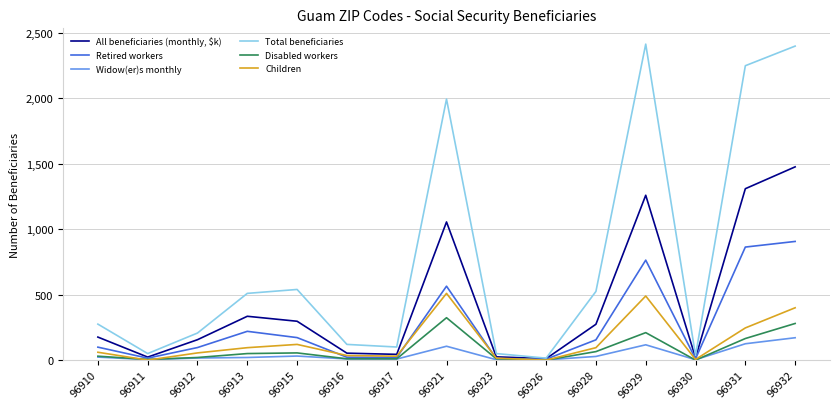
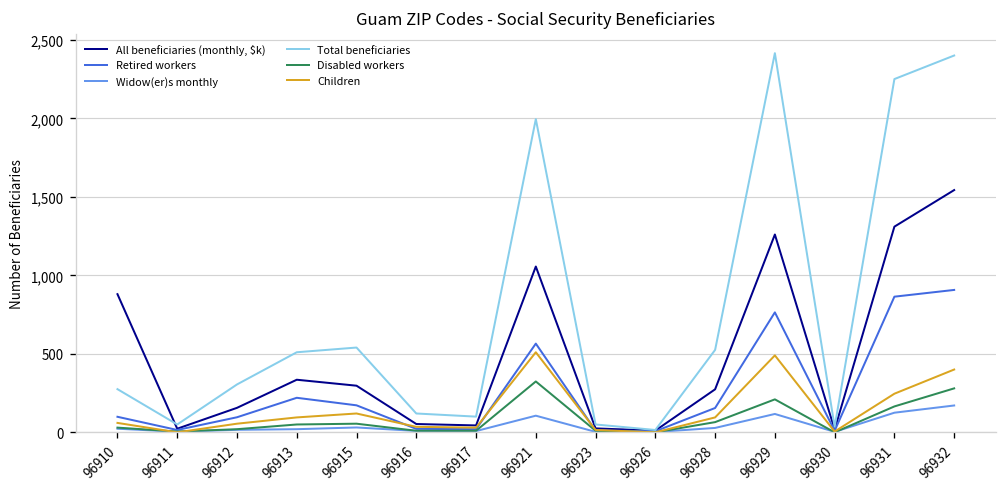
All beneficiaries (monthly, $k), 96910: 180 -> 880
Total beneficiaries, 96912: 210 -> 310
All beneficiaries (monthly, $k), 96932: 1,480 -> 1,540
